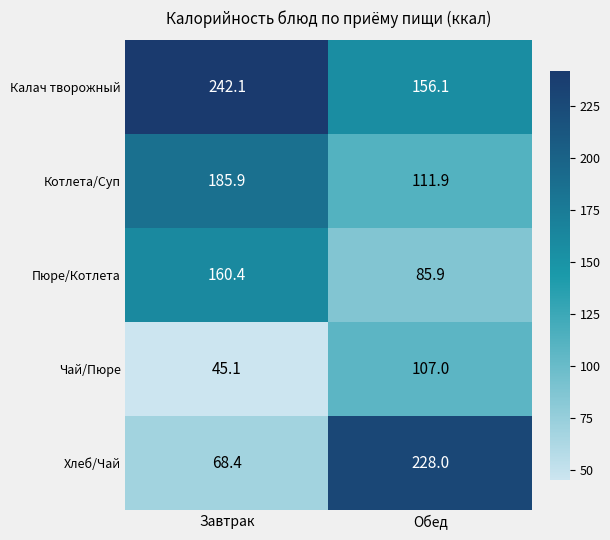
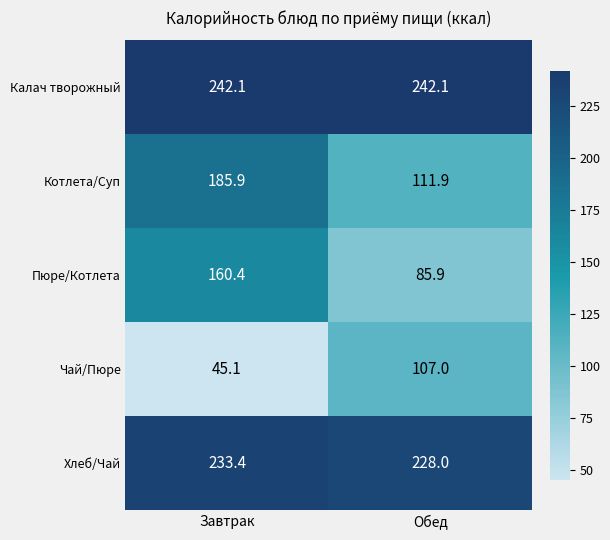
Калач творожный, Обед: 156.1 -> 242.1
Хлеб/Чай, Завтрак: 68.4 -> 233.4
